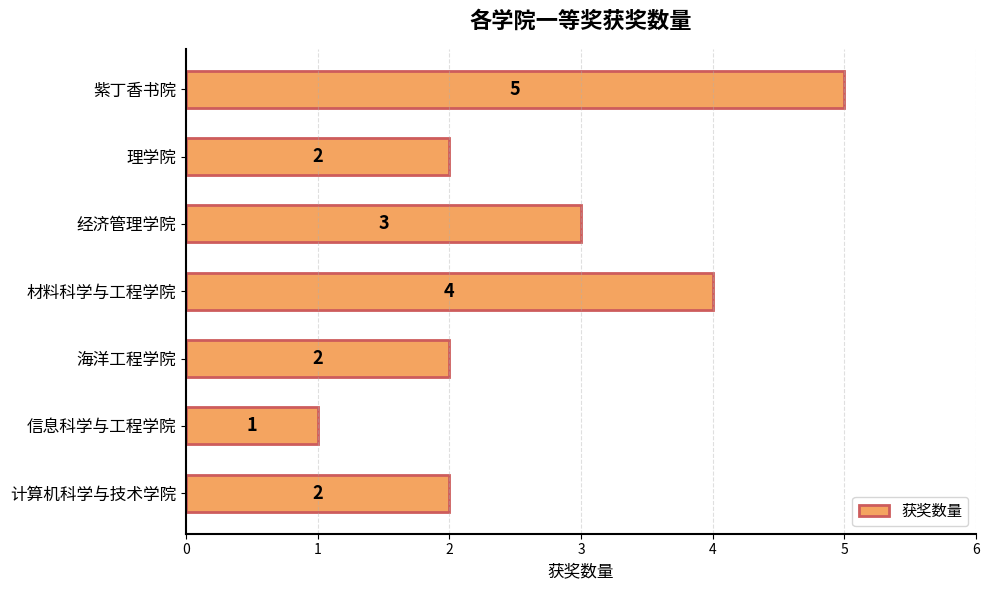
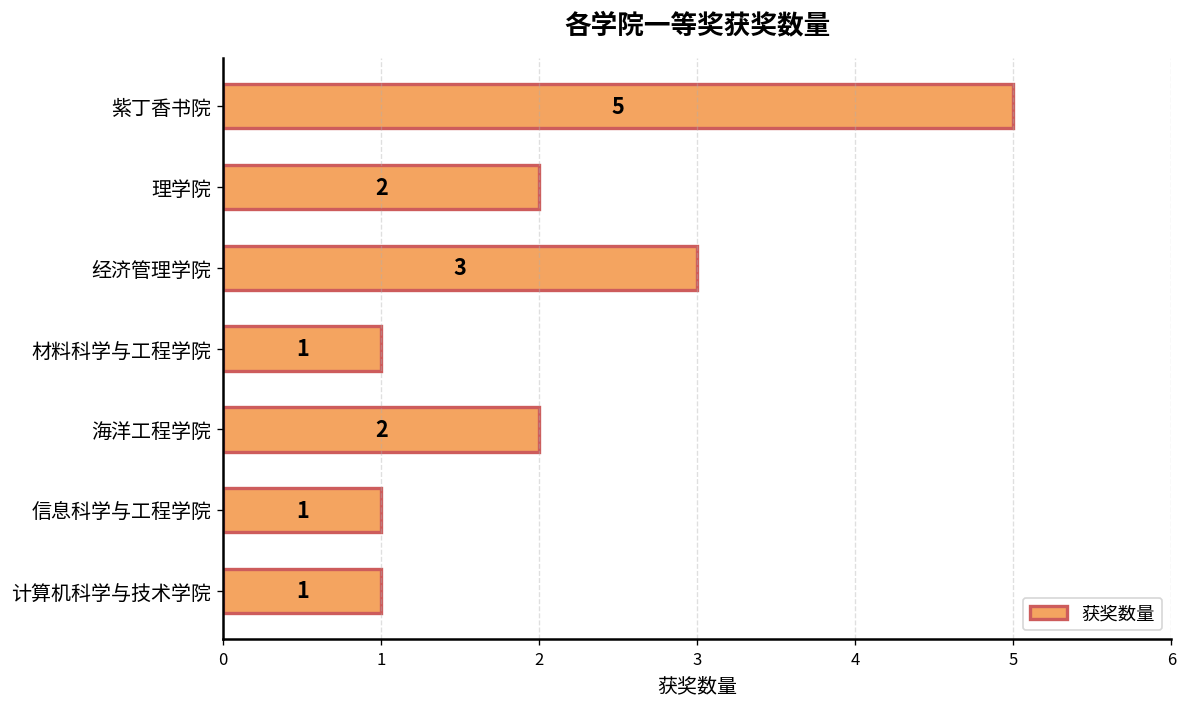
材料科学与工程学院: 4 -> 1
计算机科学与技术学院: 2 -> 1
